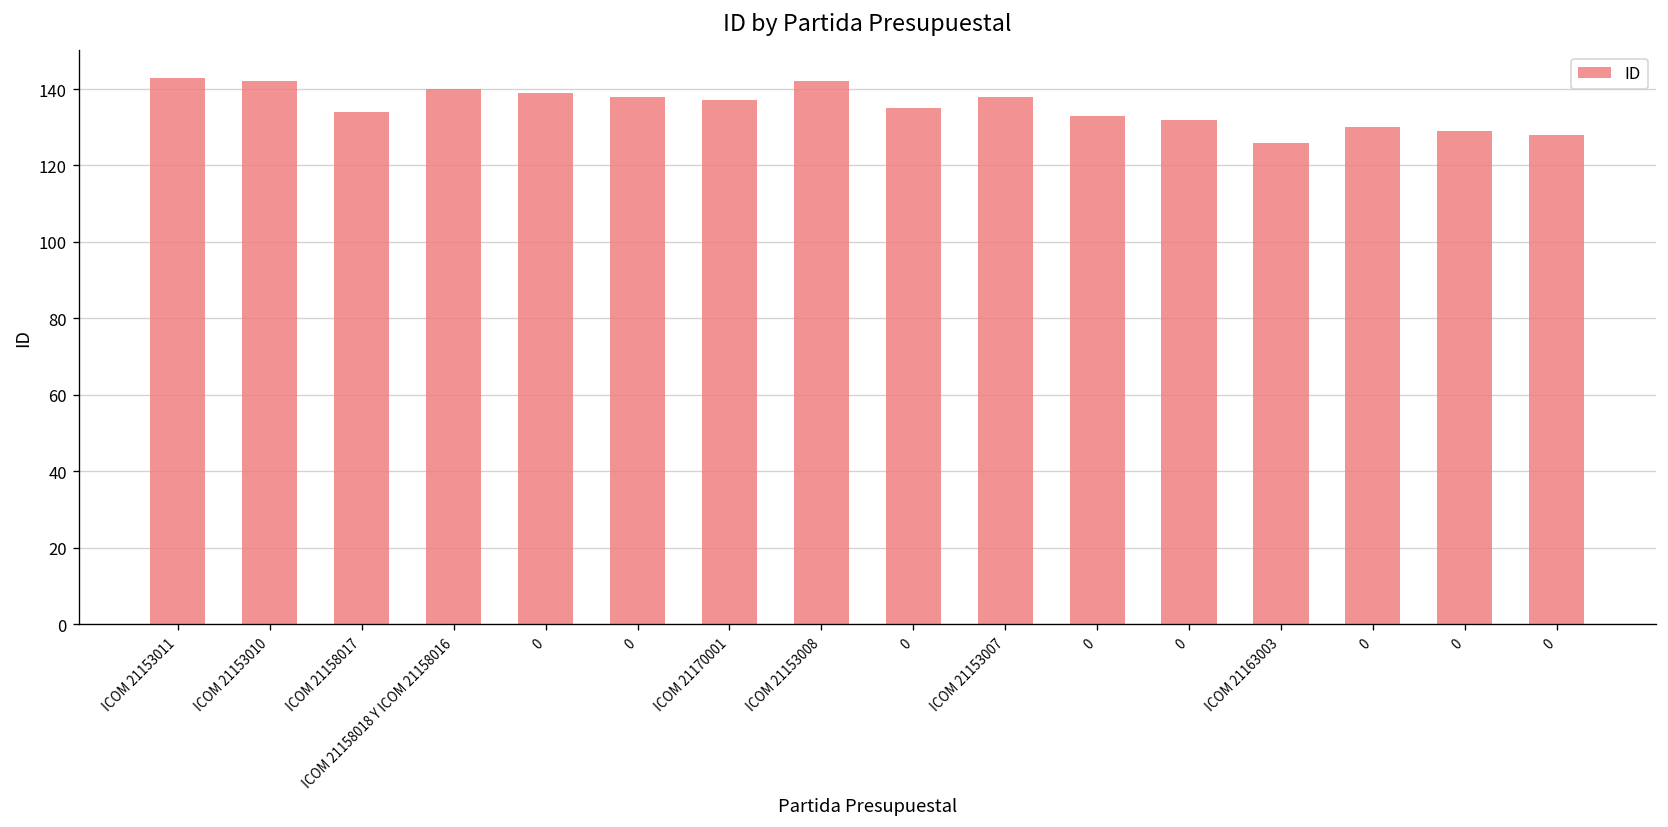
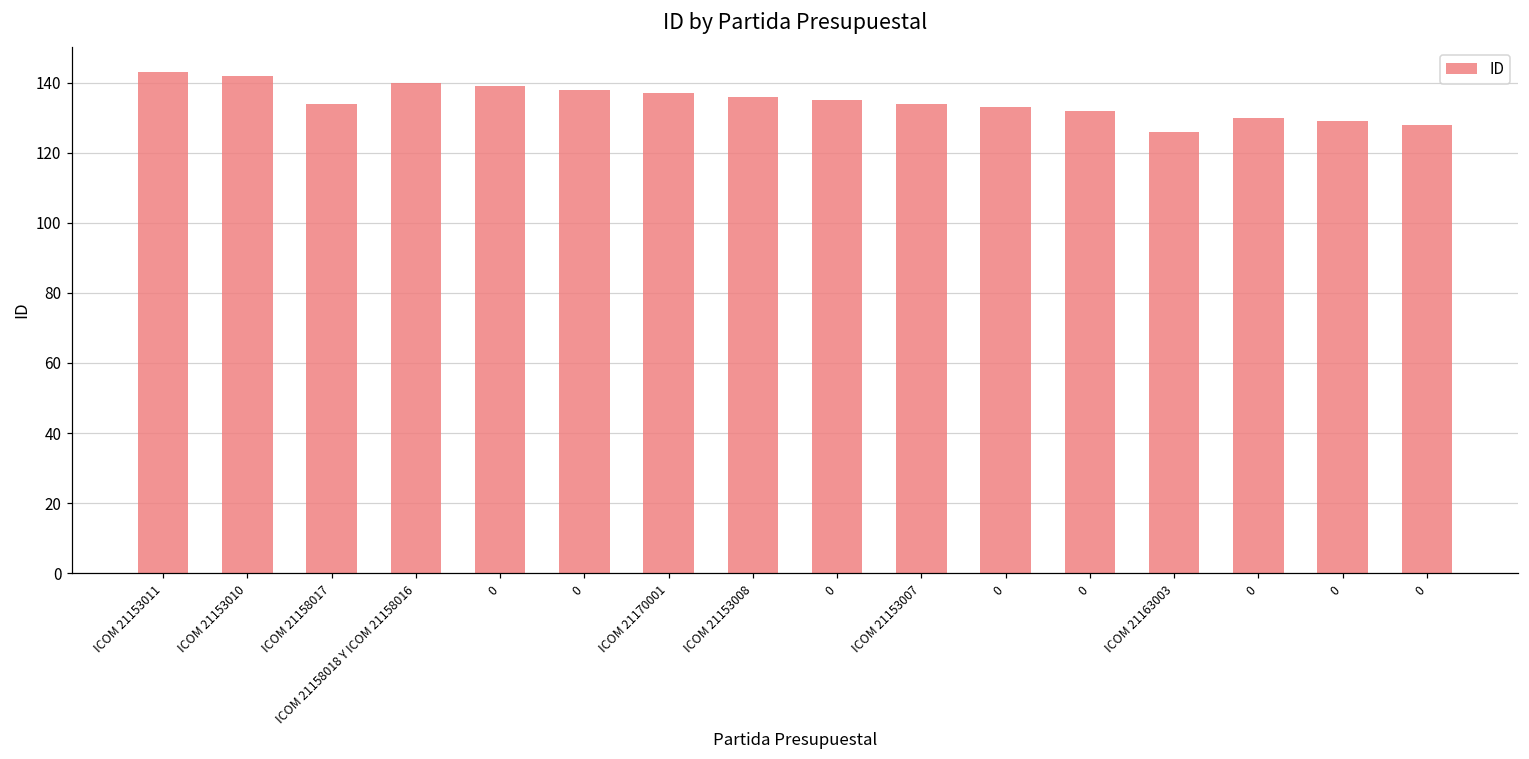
ICOM 21153008: 142 -> 136
ICOM 21153007: 138 -> 134
